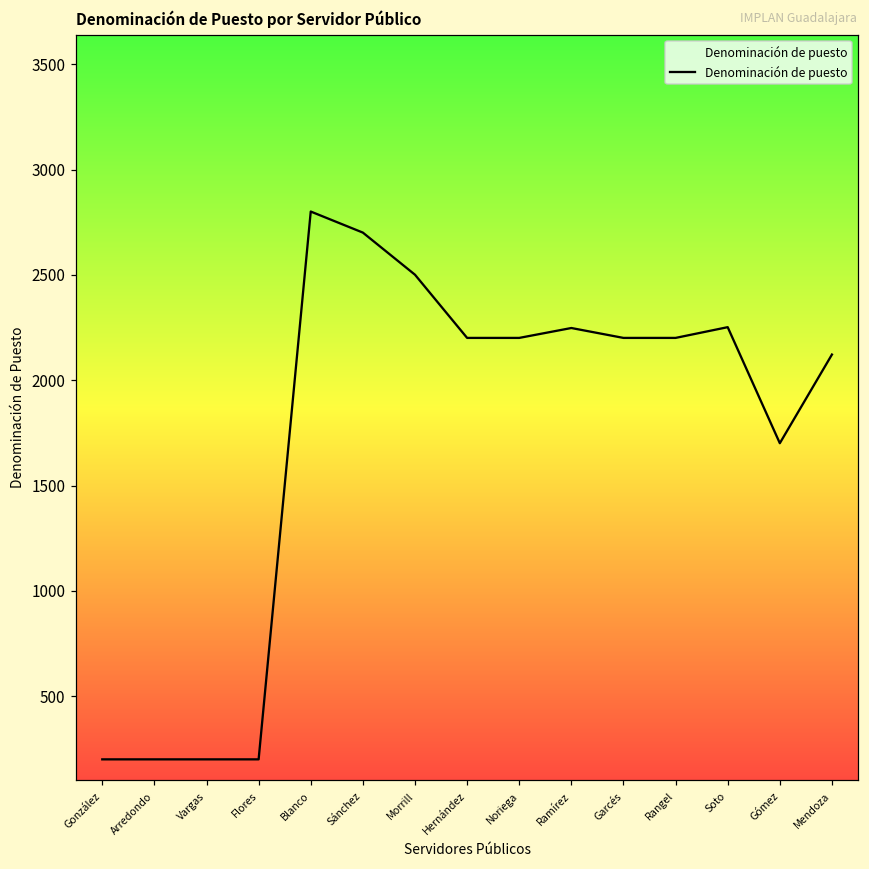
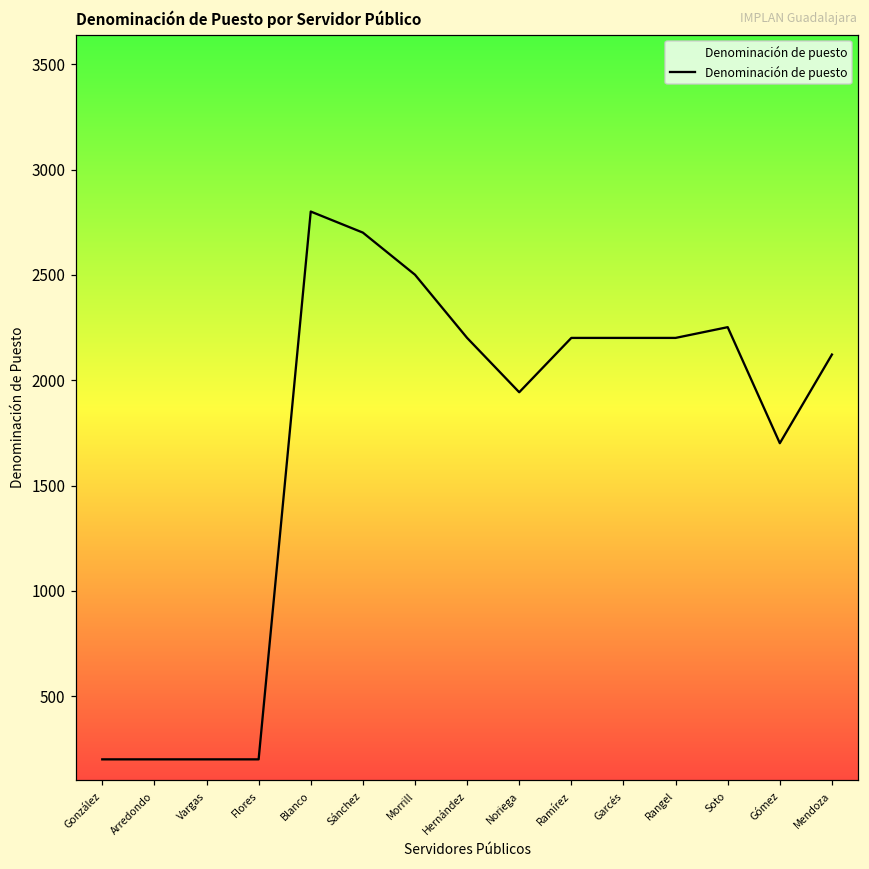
Noriega: 2200 -> 1940
Ramírez: 2250 -> 2200
